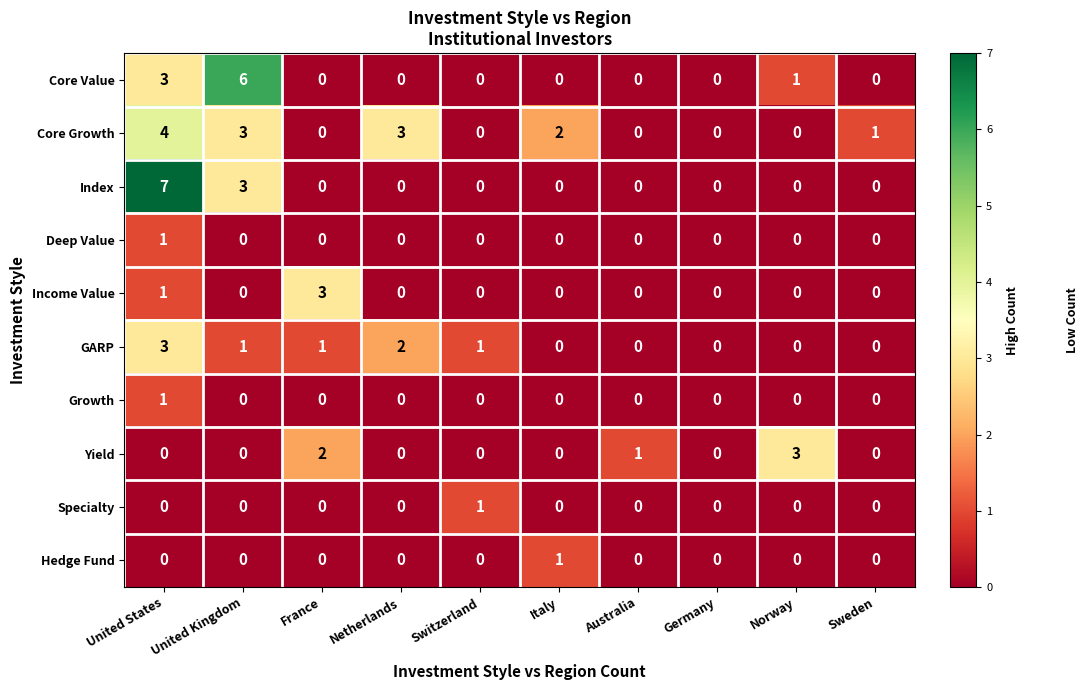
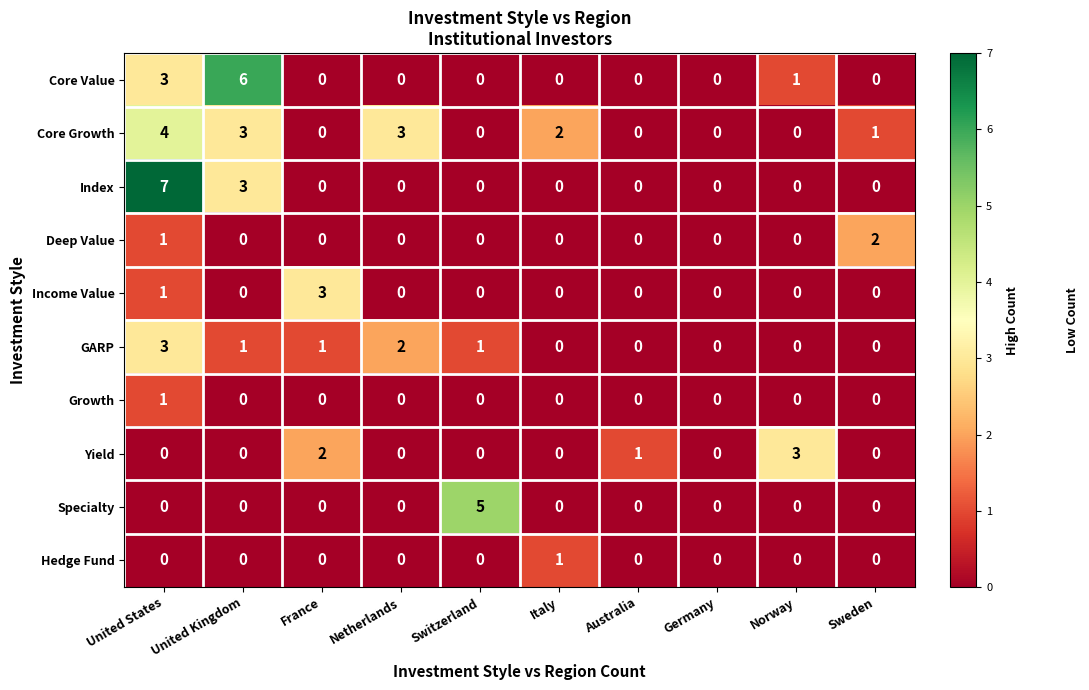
Deep Value, Sweden: 0 -> 2
Specialty, Switzerland: 1 -> 5
